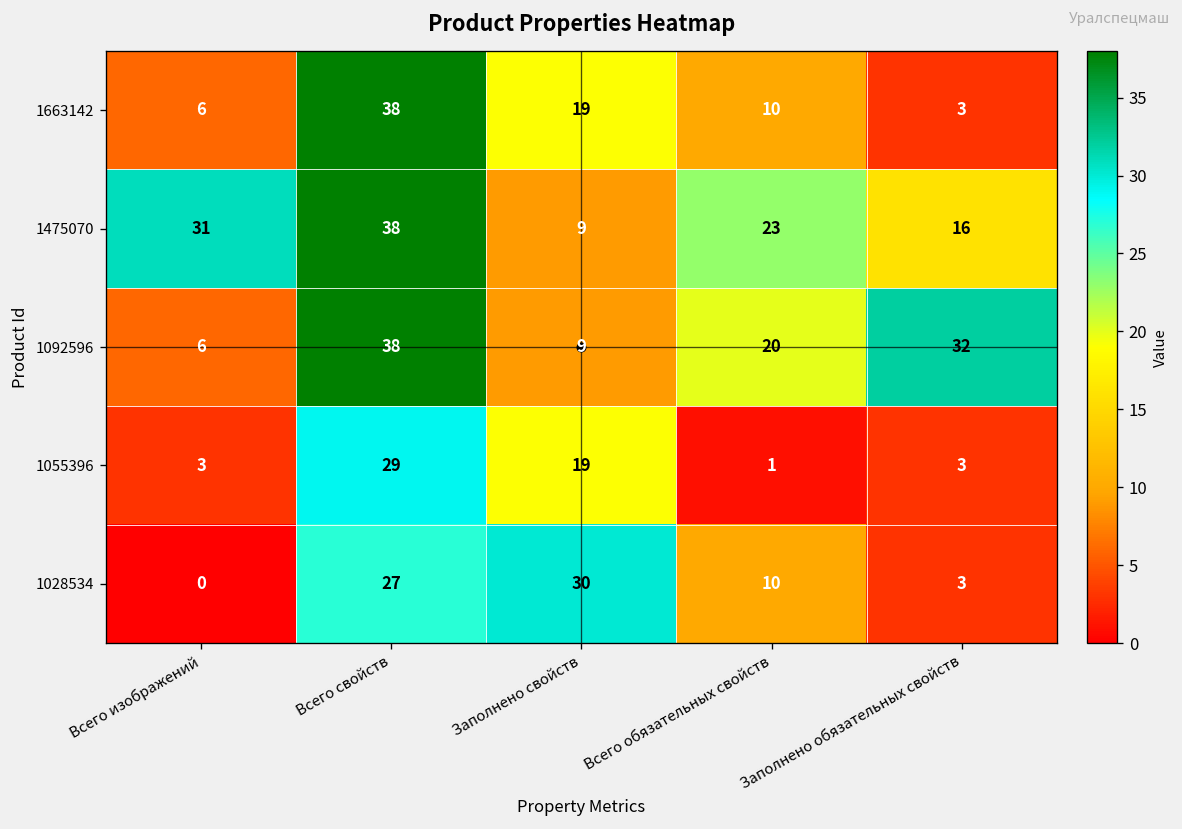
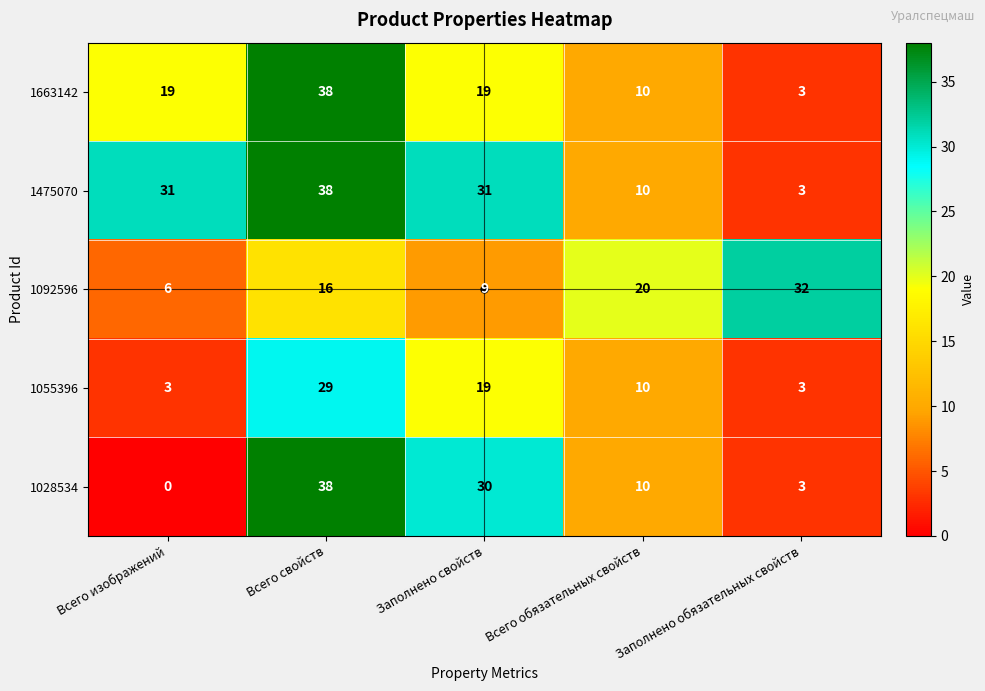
1663142, Всего изображений: 6 -> 19
1475070, Заполнено свойств: 9 -> 31
1475070, Всего обязательных свойств: 23 -> 10
1475070, Заполнено обязательных свойств: 16 -> 3
1092596, Всего свойств: 38 -> 16
1055396, Всего обязательных свойств: 1 -> 10
1028534, Всего свойств: 27 -> 38
